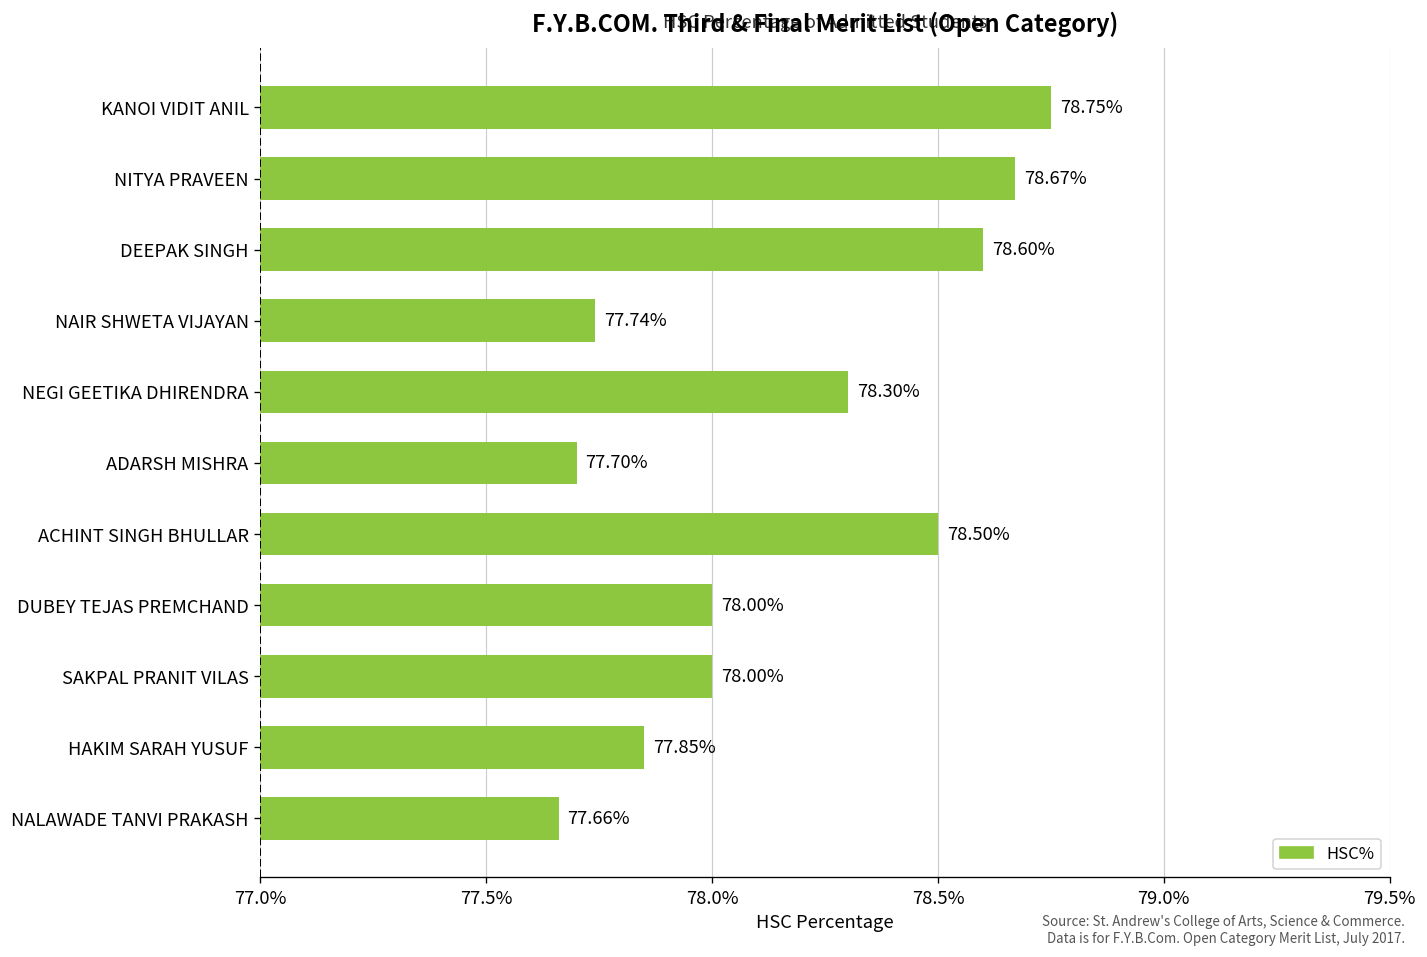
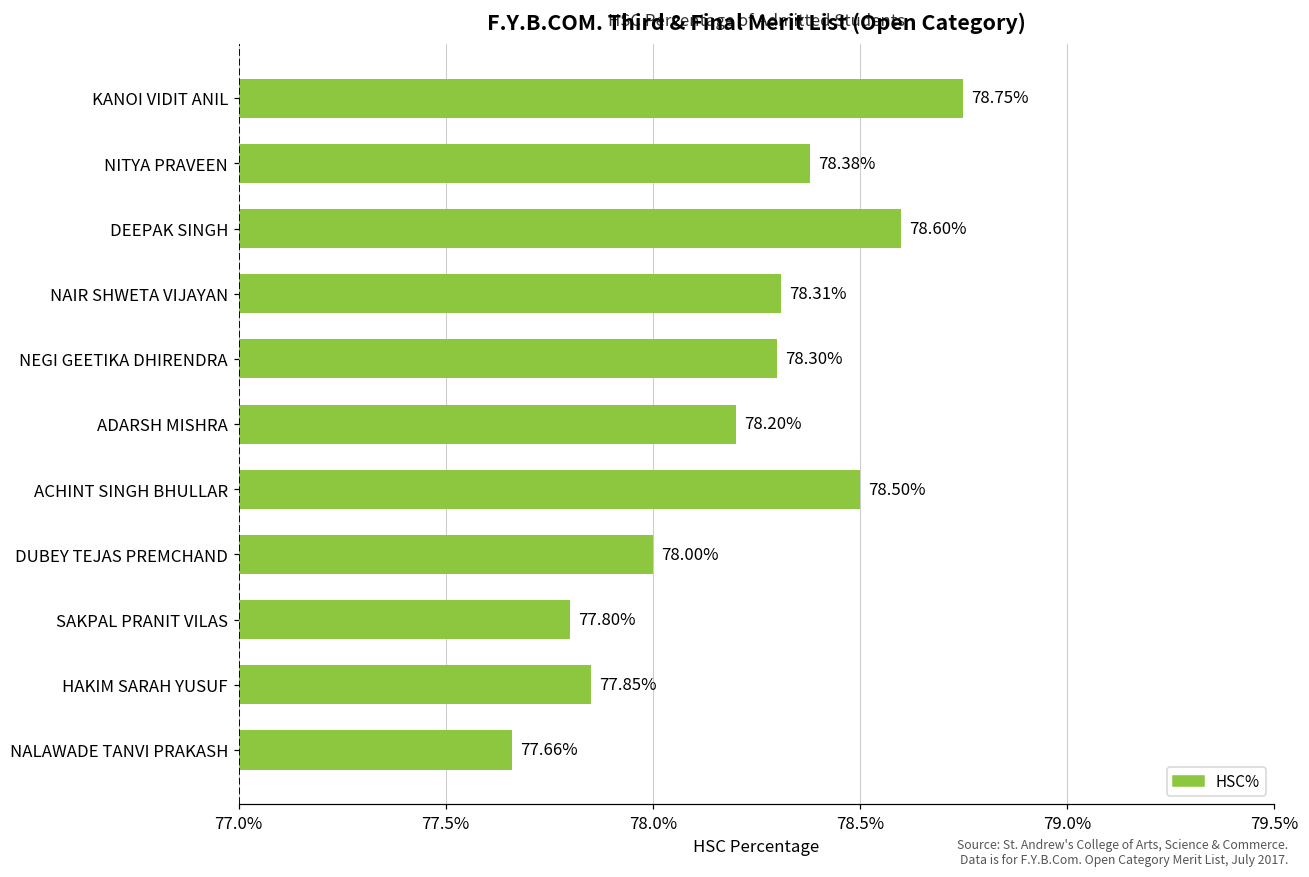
NITYA PRAVEEN: 78.67% -> 78.38%
NAIR SHWETA VIJAYAN: 77.74% -> 78.31%
ADARSH MISHRA: 77.70% -> 78.20%
SAKPAL PRANIT VILAS: 78.00% -> 77.80%
